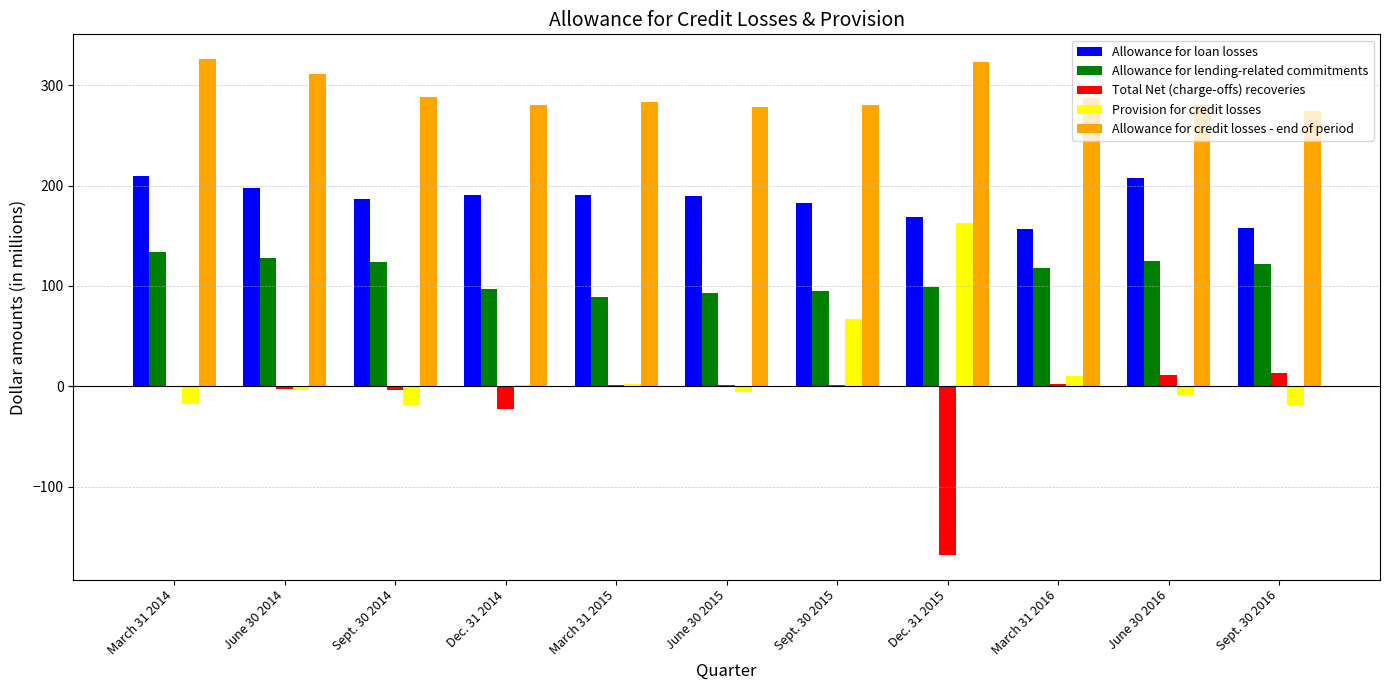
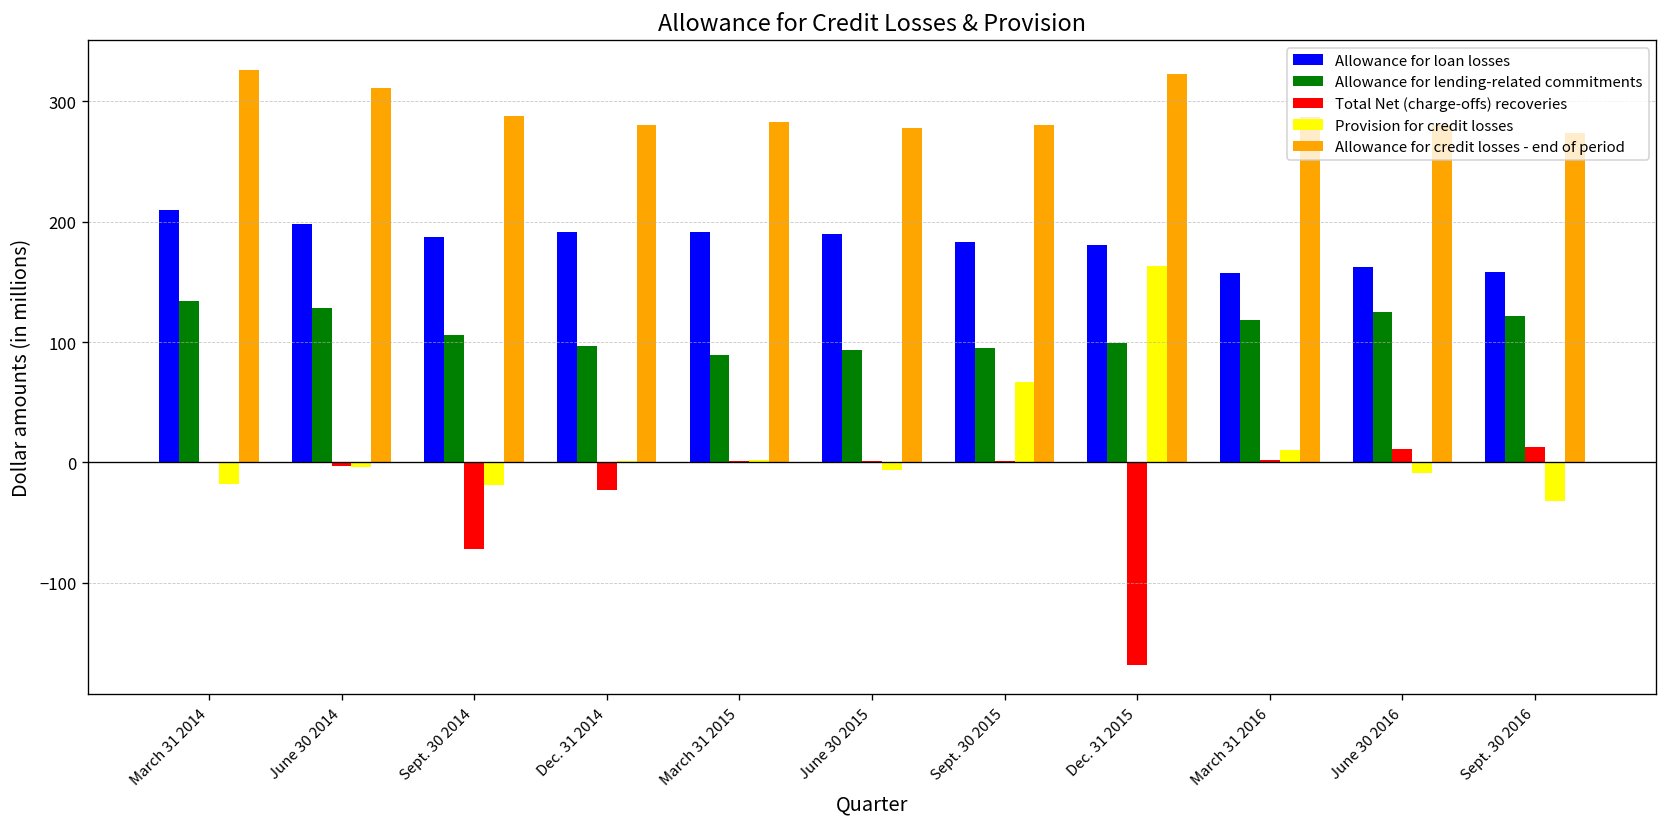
Allowance for lending-related commitments, Sept. 30 2014: 124 -> 106
Total Net (charge-offs) recoveries, Sept. 30 2014: -4 -> -72
Allowance for loan losses, Dec. 31 2015: 169 -> 181
Allowance for loan losses, June 30 2016: 208 -> 162
Provision for credit losses, Sept. 30 2016: -19 -> -32
